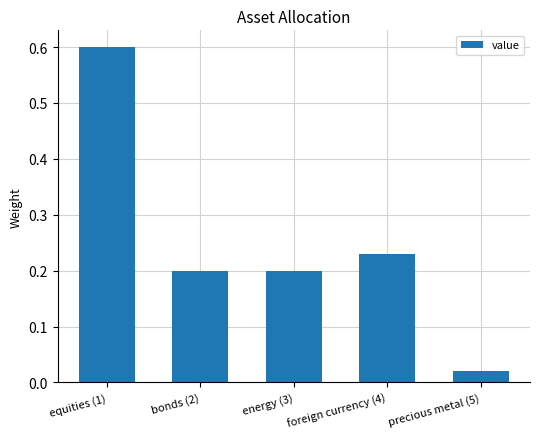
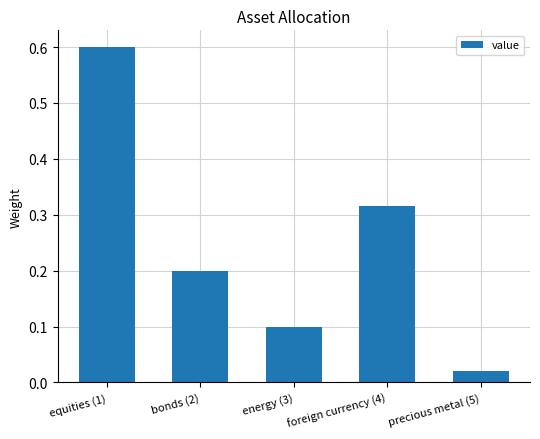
energy (3): 0.2 -> 0.1
foreign currency (4): 0.23 -> 0.32
